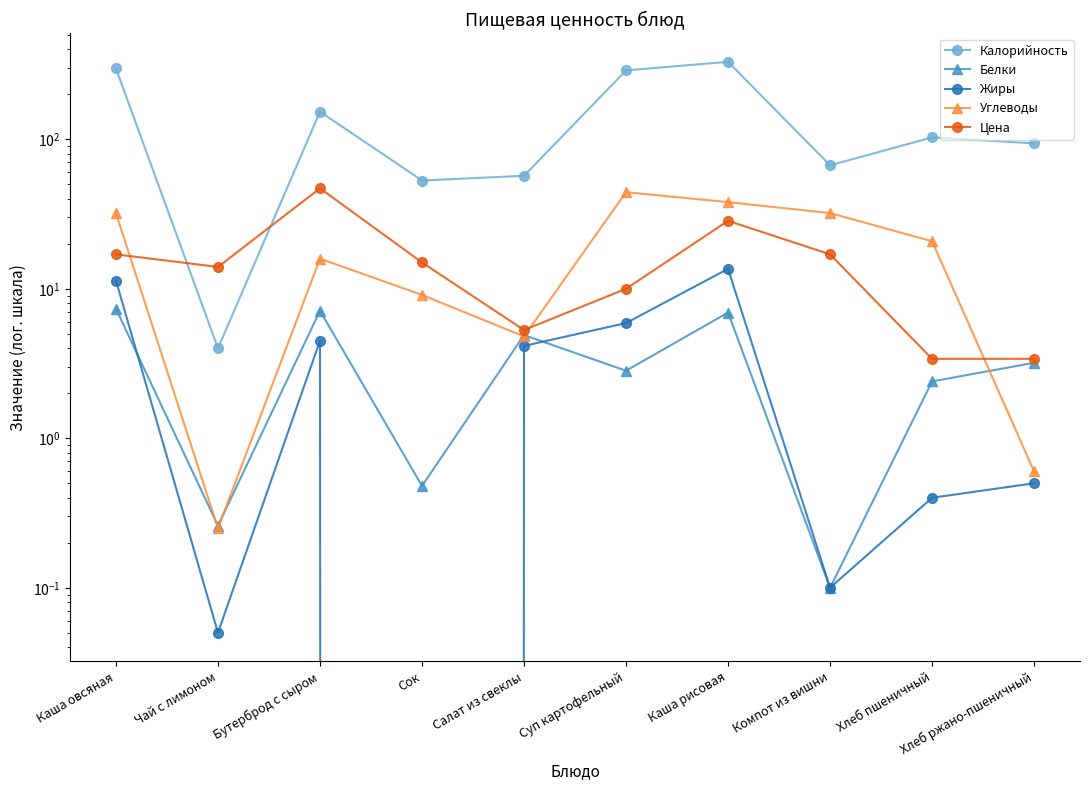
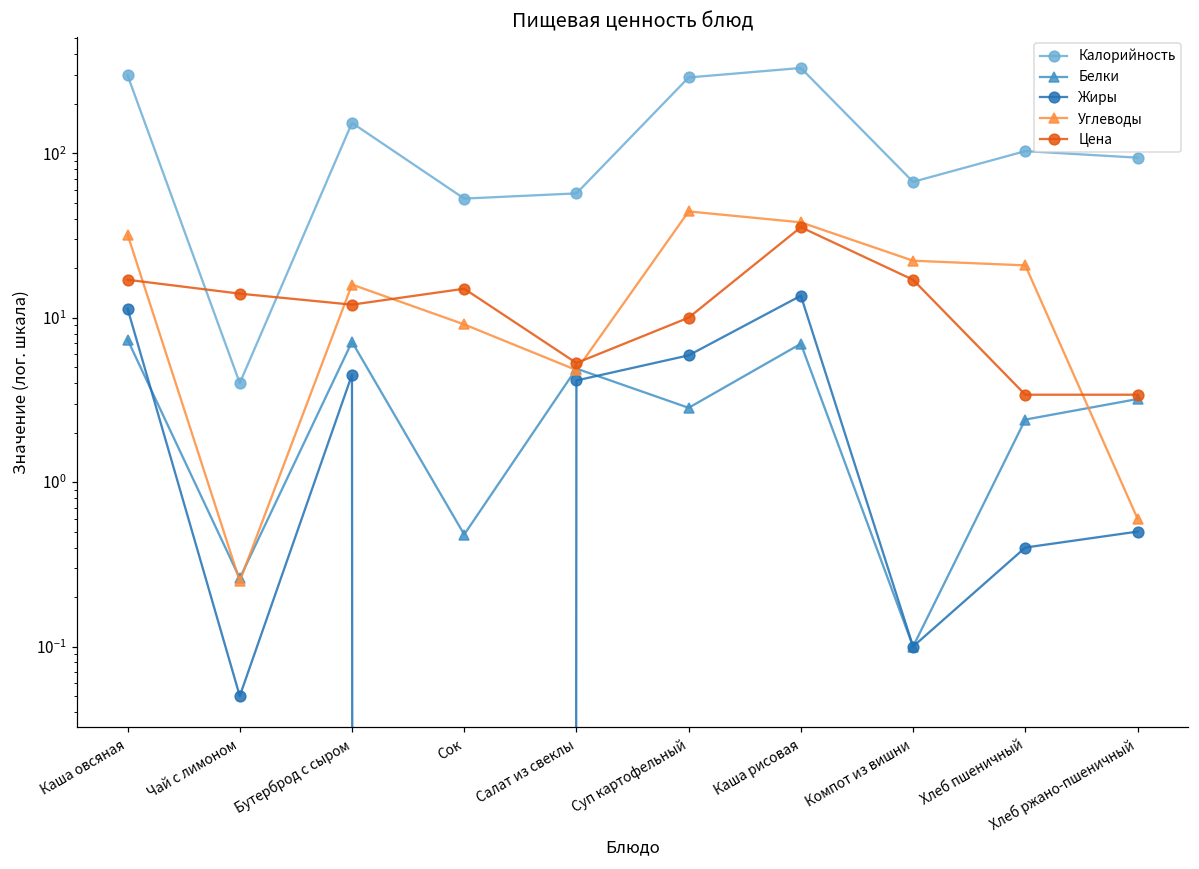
Цена, Бутерброд с сыром: 47 -> 12
Цена, Каша рисовая: 29 -> 36
Углеводы, Компот из вишни: 32 -> 22
